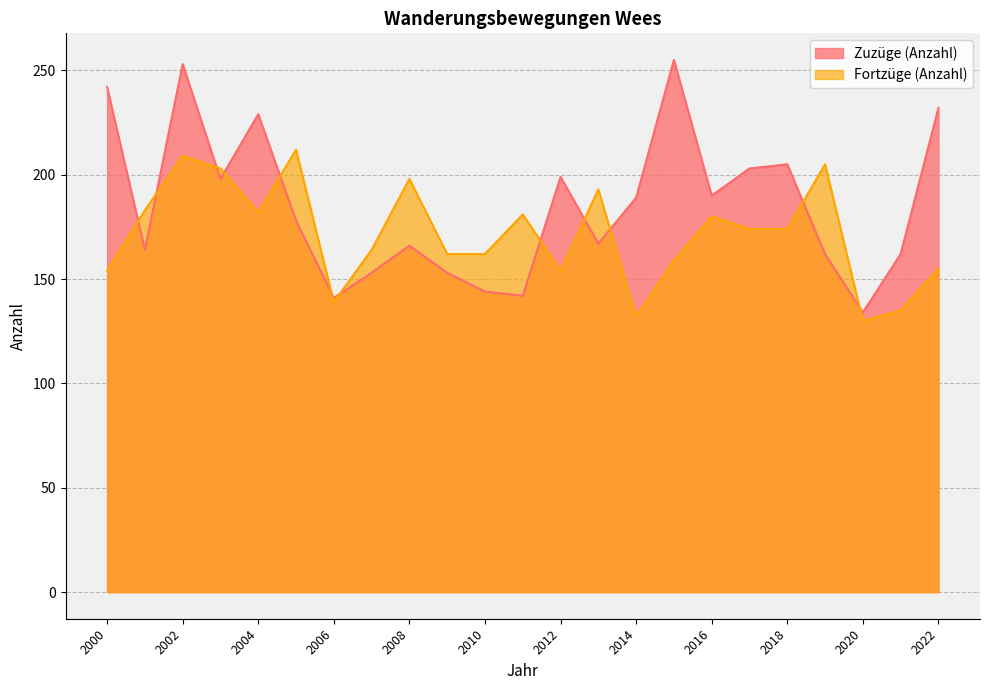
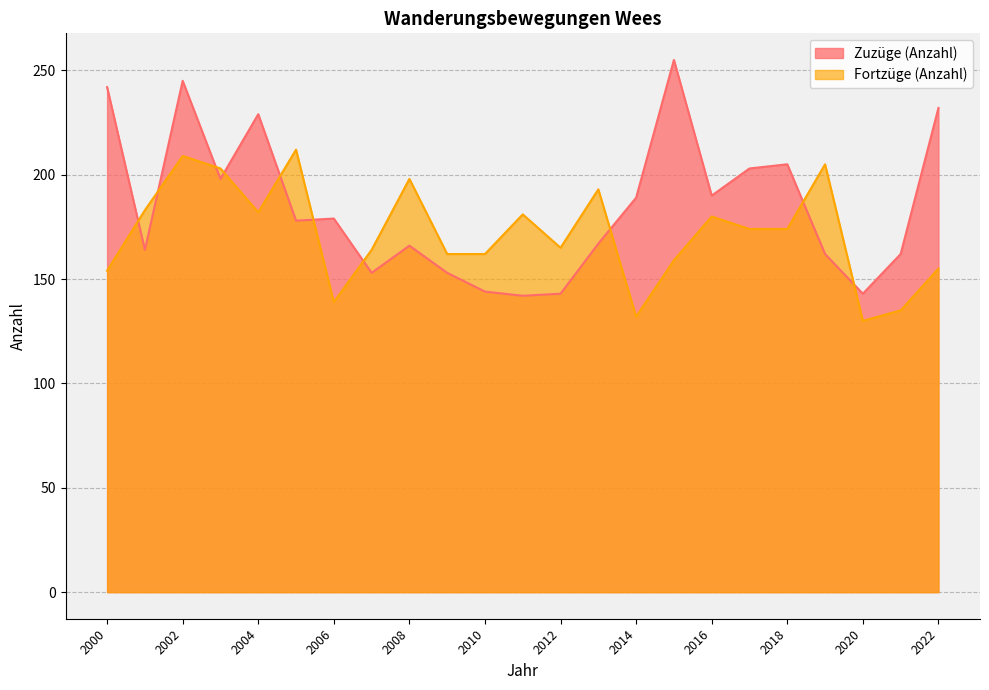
Zuzüge (Anzahl), 2002: 253 -> 245
Zuzüge (Anzahl), 2006: 141 -> 179
Zuzüge (Anzahl), 2012: 199 -> 143
Fortzüge (Anzahl), 2012: 154 -> 165
Zuzüge (Anzahl), 2020: 134 -> 143
